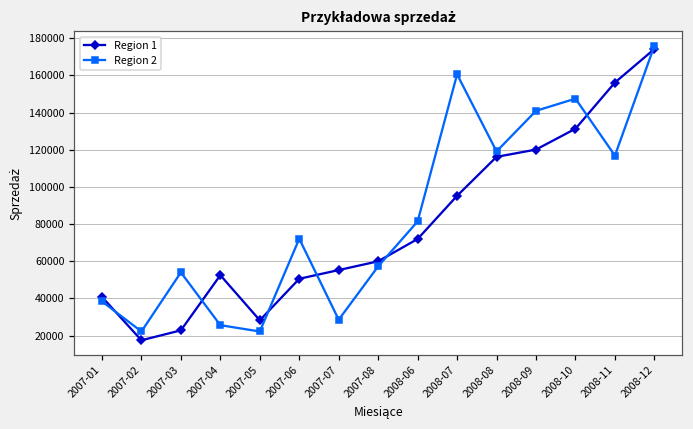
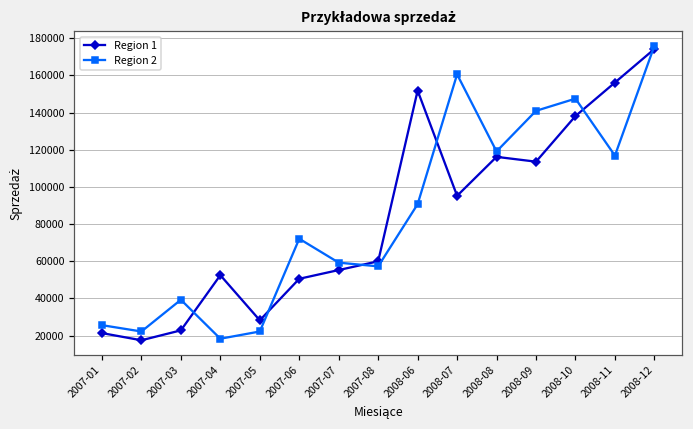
Region 1, 2007-01: 41000 -> 21000
Region 2, 2007-01: 38000 -> 26000
Region 2, 2007-03: 54000 -> 39000
Region 2, 2007-04: 26000 -> 18000
Region 2, 2007-07: 29000 -> 59000
Region 1, 2008-06: 72000 -> 152000
Region 2, 2008-06: 81000 -> 91000
Region 1, 2008-09: 120000 -> 114000
Region 1, 2008-10: 131000 -> 138000
